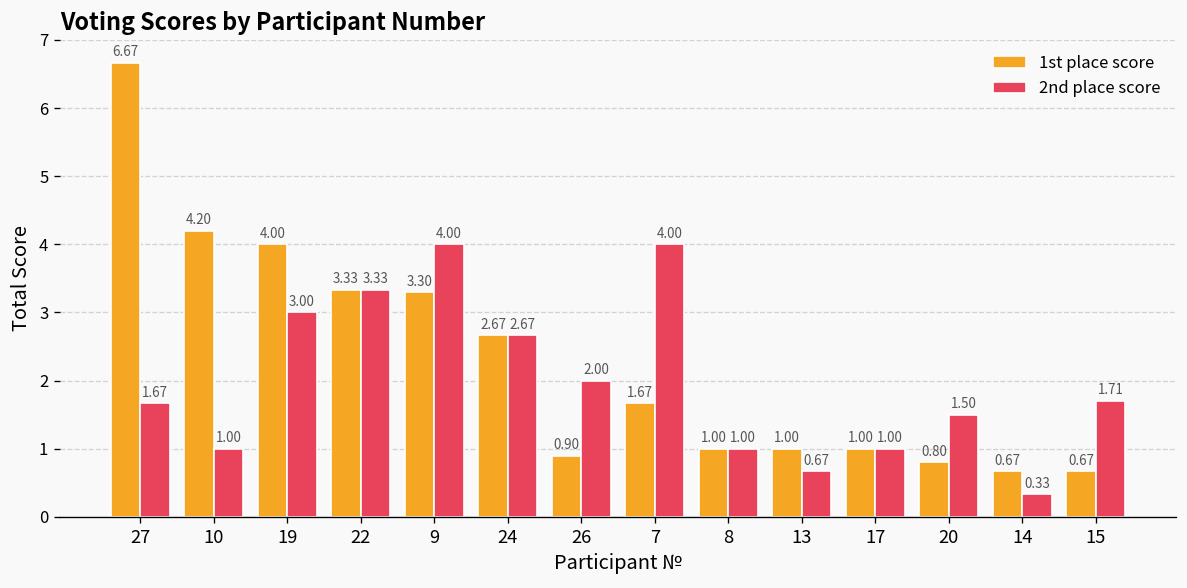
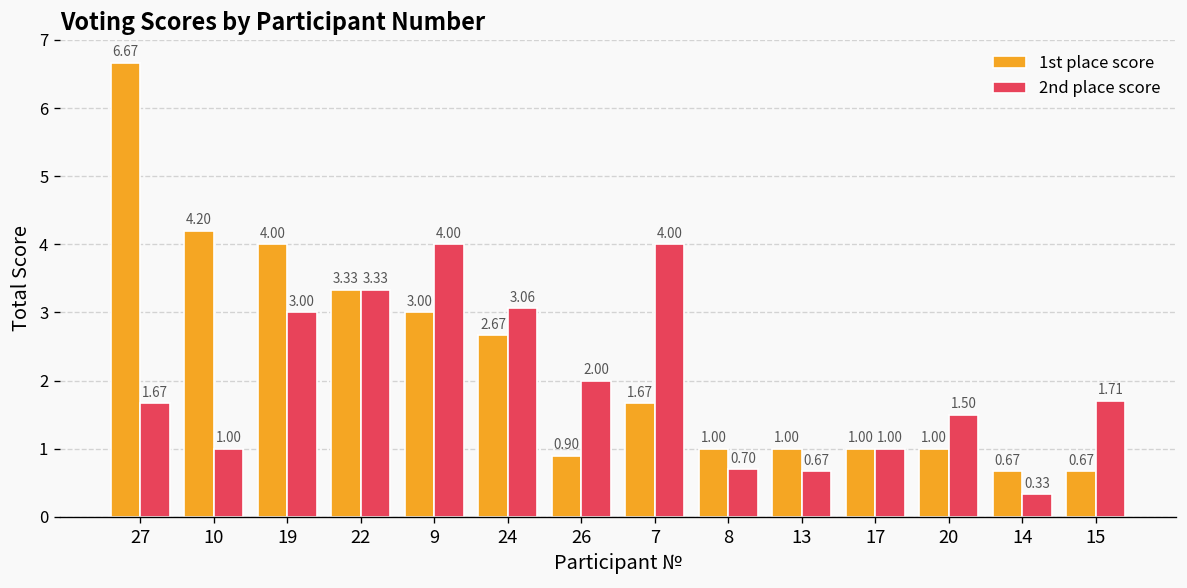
1st place score, 9: 3.30 -> 3.00
2nd place score, 24: 2.67 -> 3.06
2nd place score, 8: 1.00 -> 0.70
1st place score, 20: 0.80 -> 1.00
